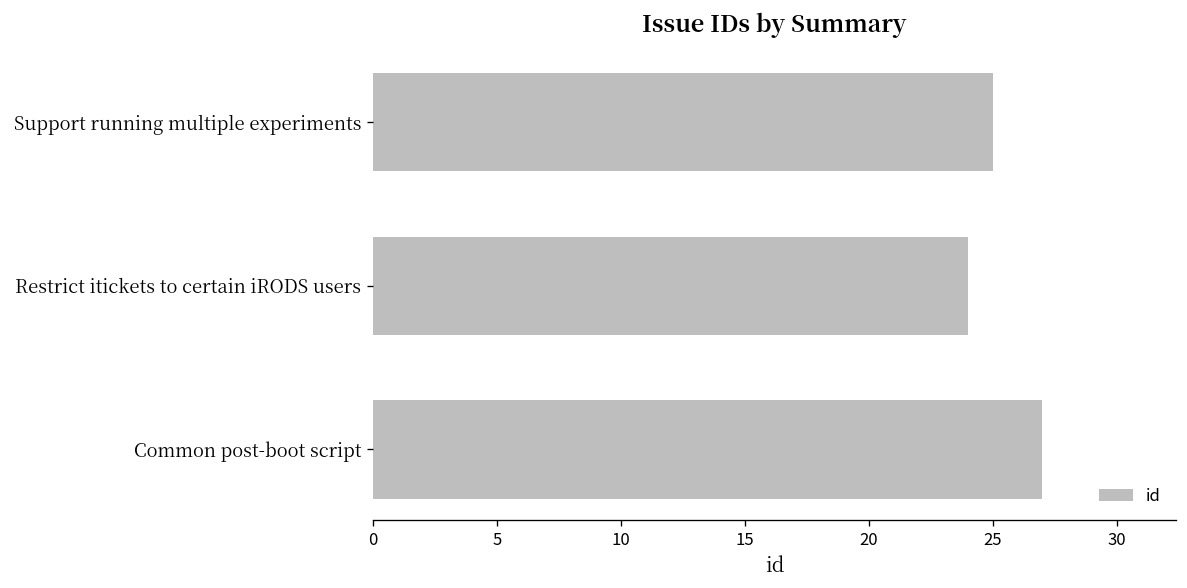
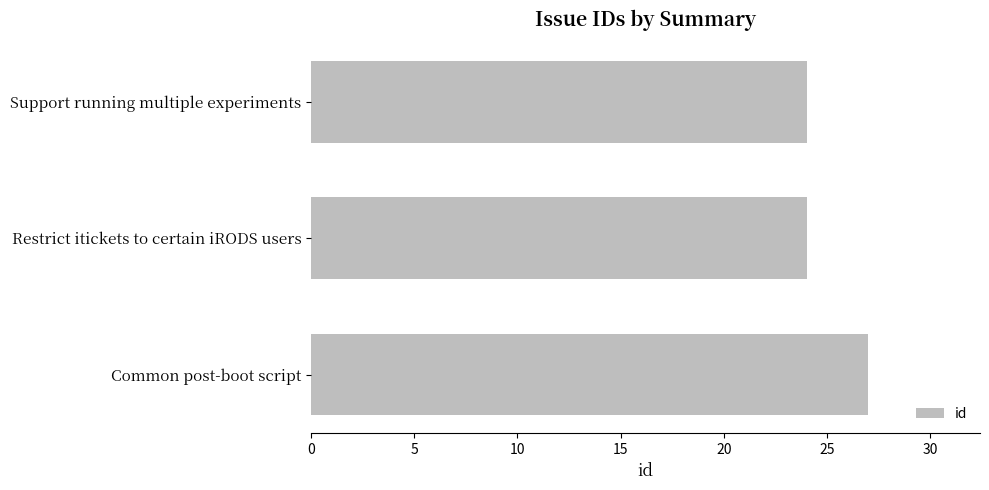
Support running multiple experiments: 25 -> 24
